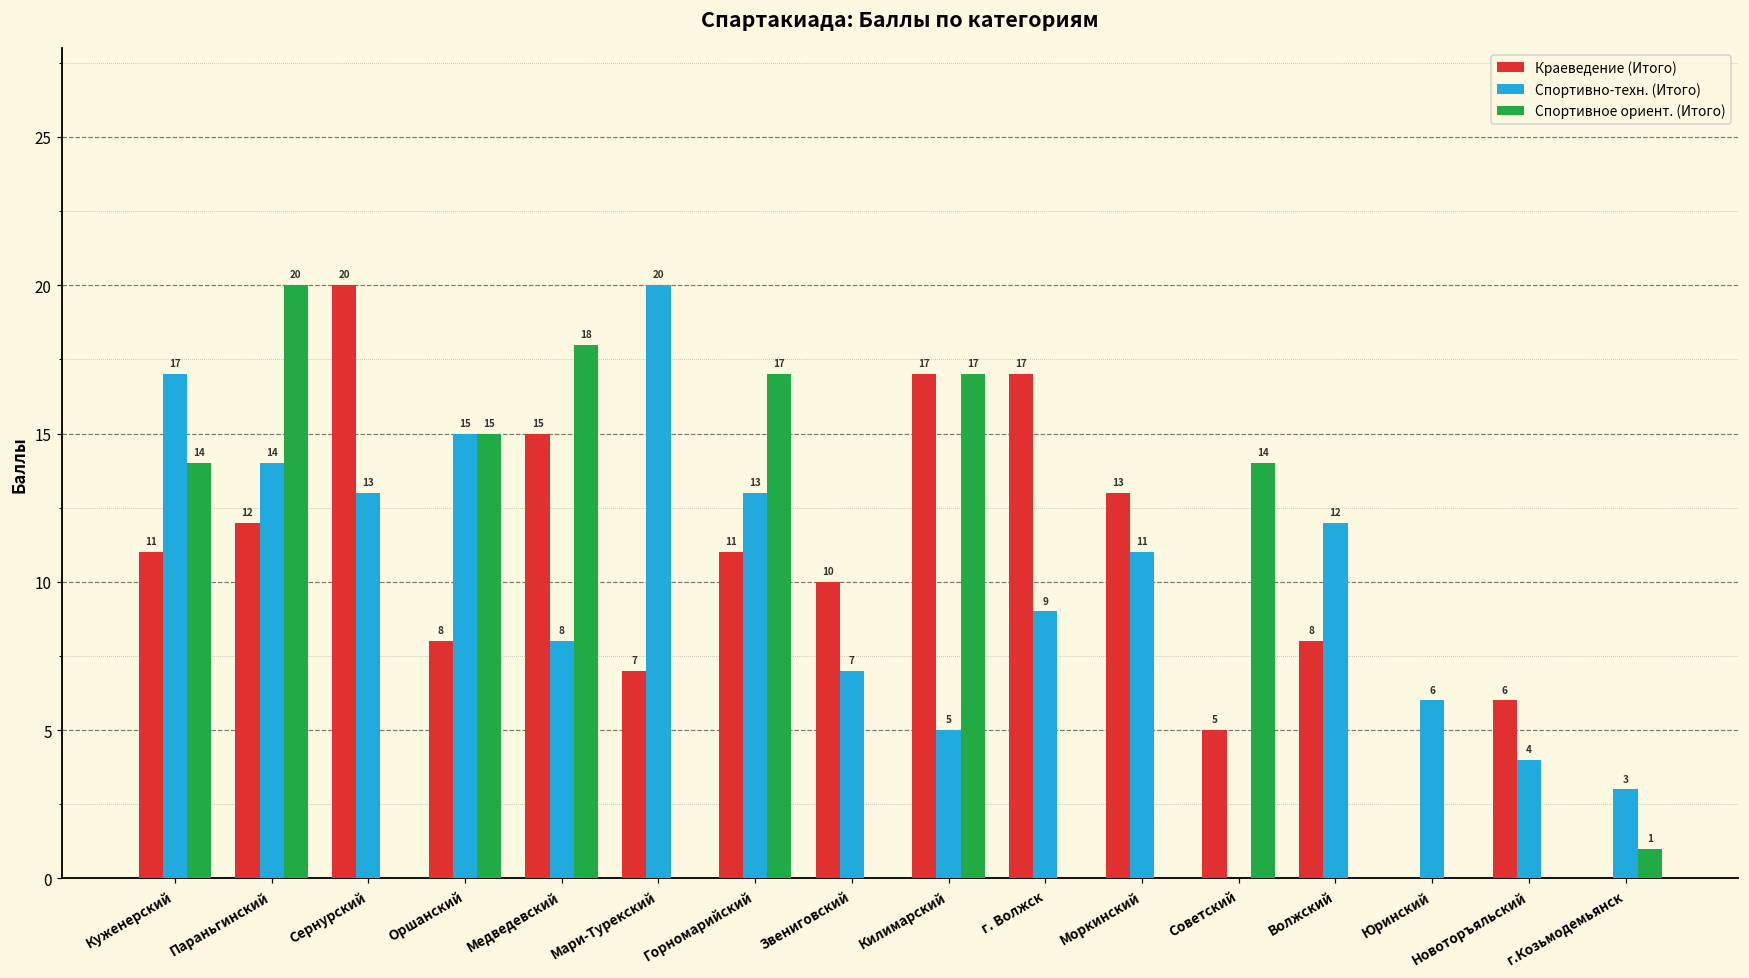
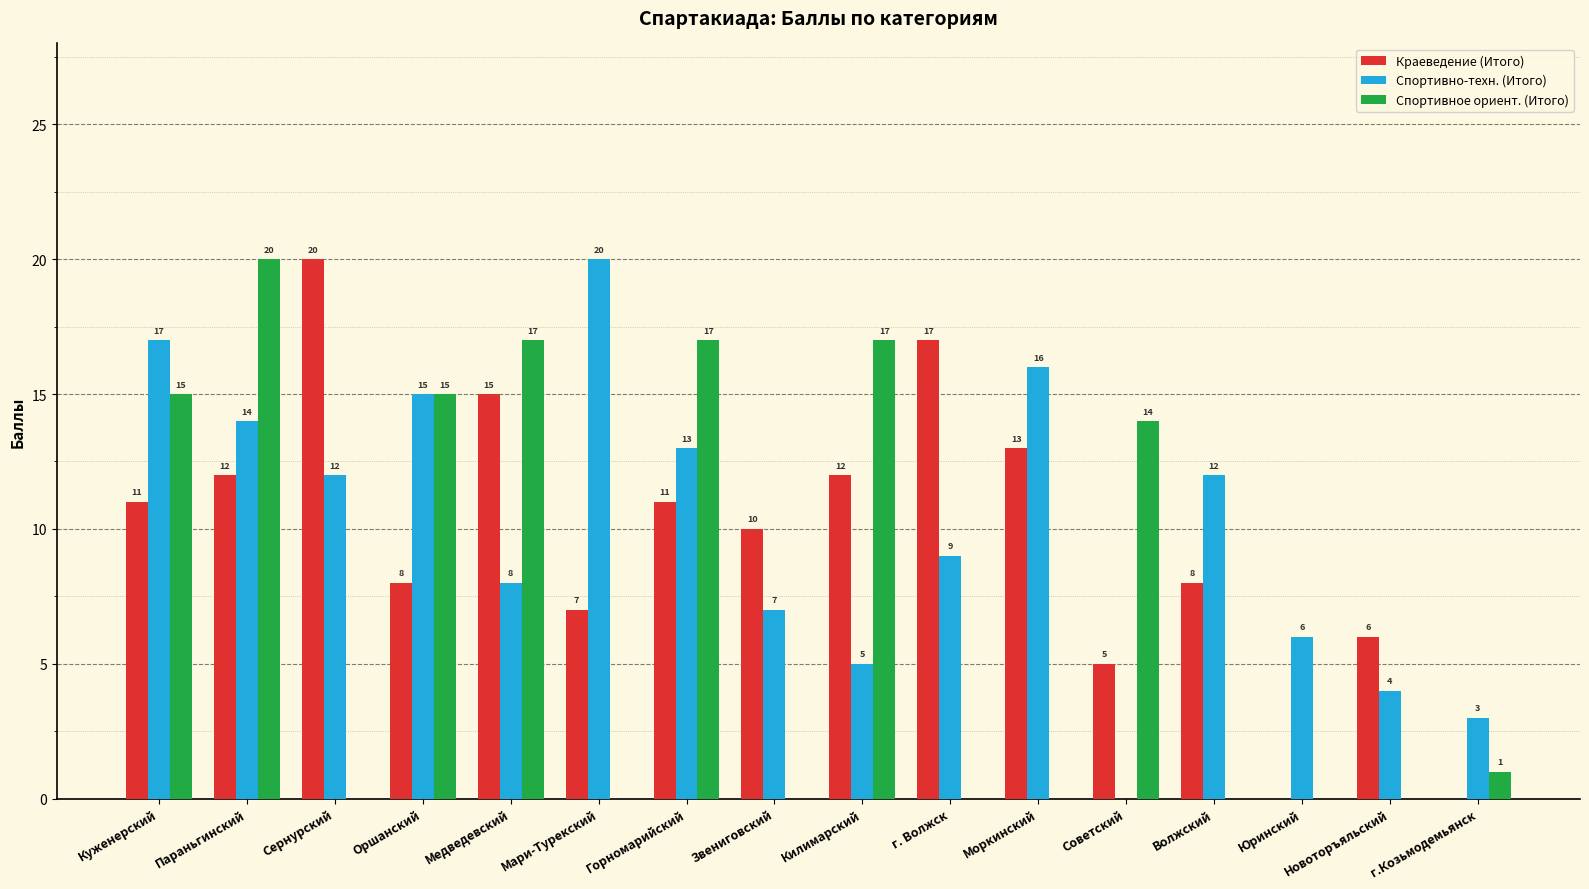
Спортивное ориент. (Итого), Куженерский: 14 -> 15
Спортивно-техн. (Итого), Сернурский: 13 -> 12
Спортивное ориент. (Итого), Медведевский: 18 -> 17
Краеведение (Итого), Килимарский: 17 -> 12
Спортивно-техн. (Итого), Моркинский: 11 -> 16
